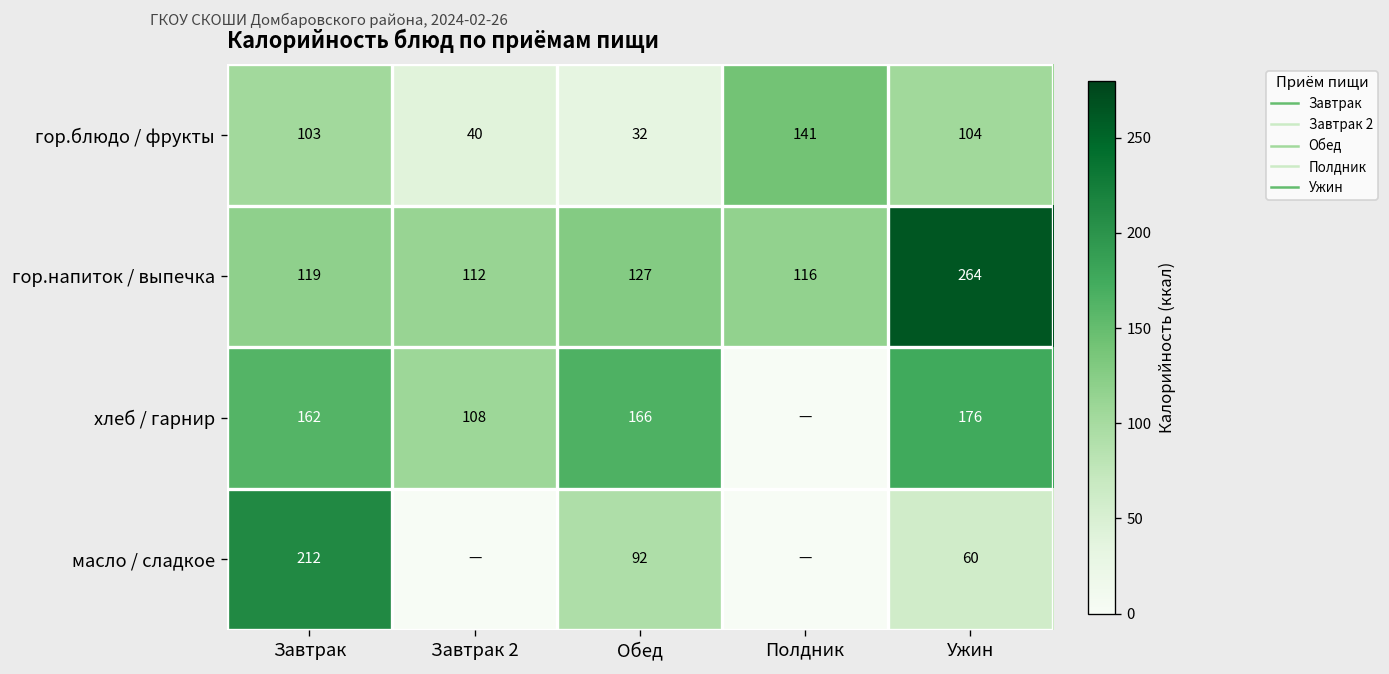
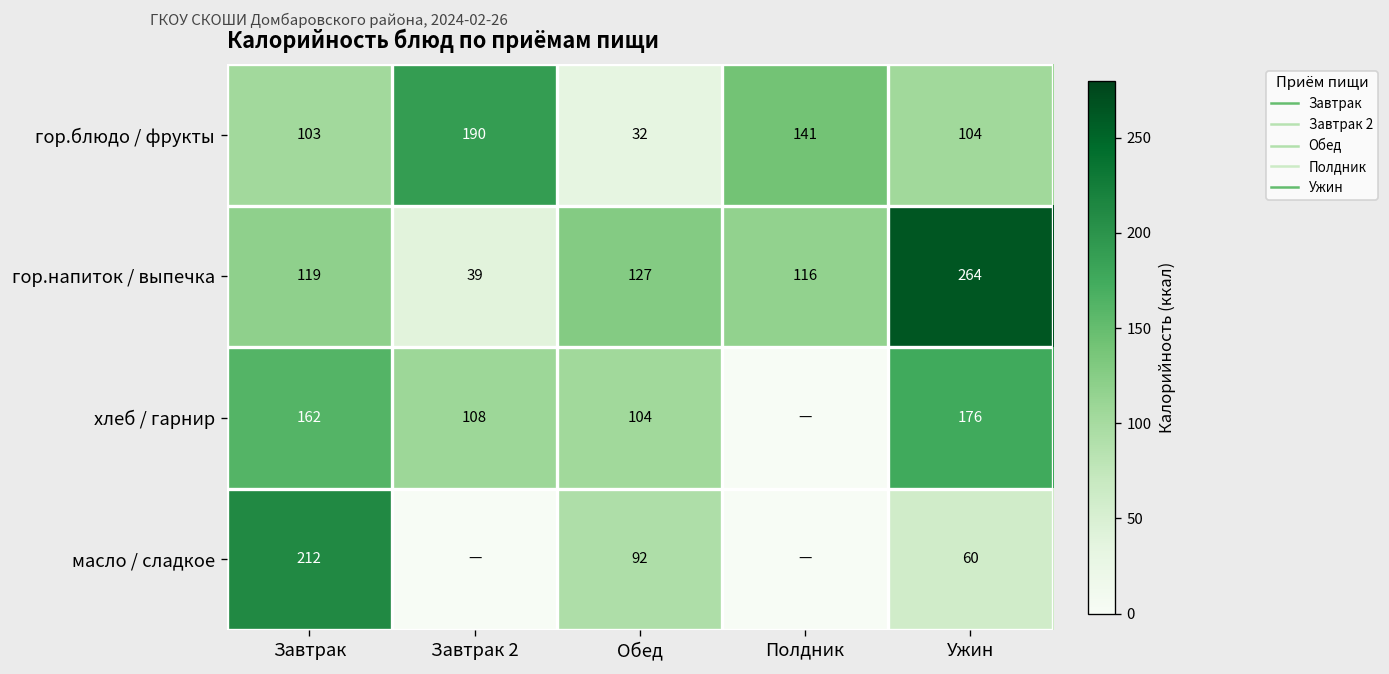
гор.блюдо / фрукты, Завтрак 2: 40 -> 190
гор.напиток / выпечка, Завтрак 2: 112 -> 39
хлеб / гарнир, Обед: 166 -> 104
